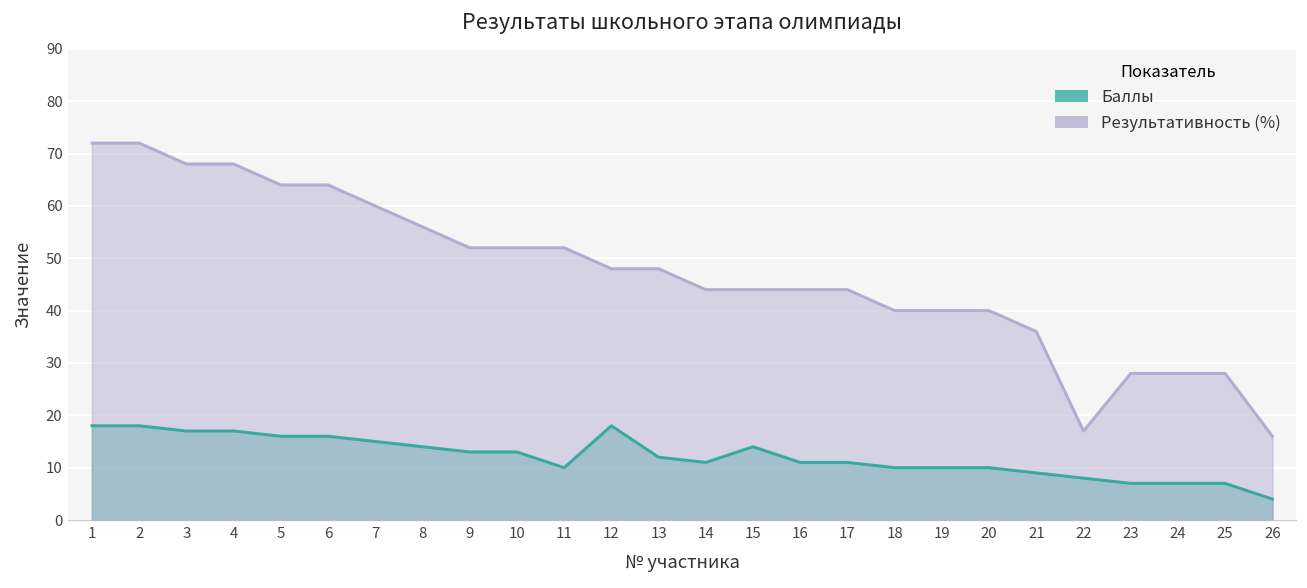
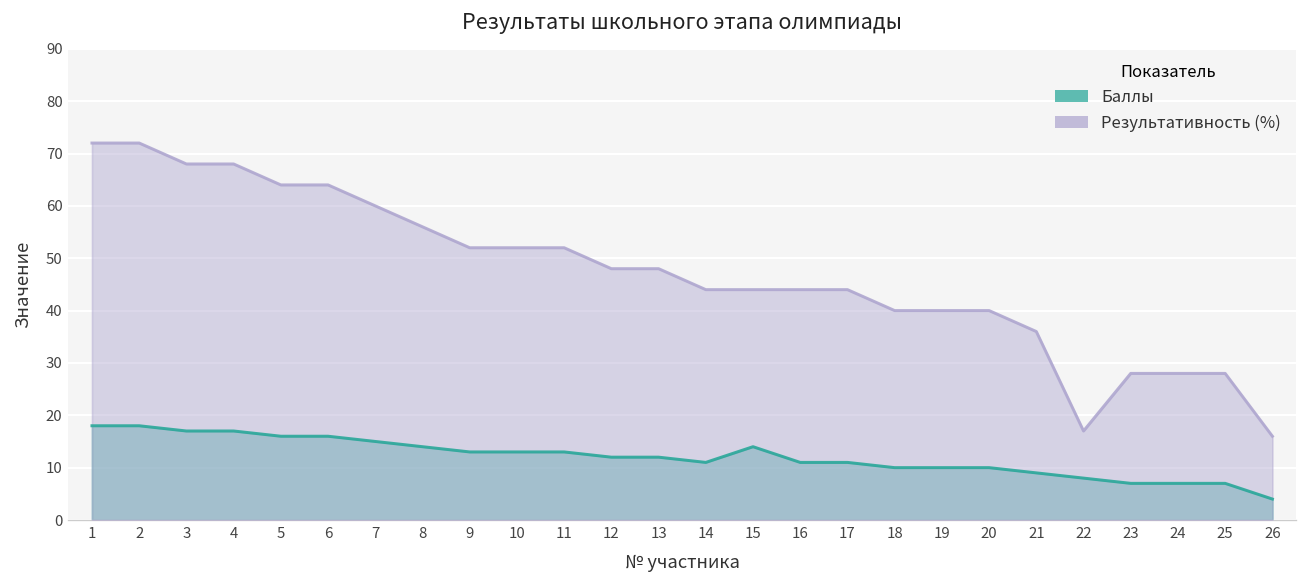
Баллы, 11: 10 -> 13
Баллы, 12: 18 -> 12
